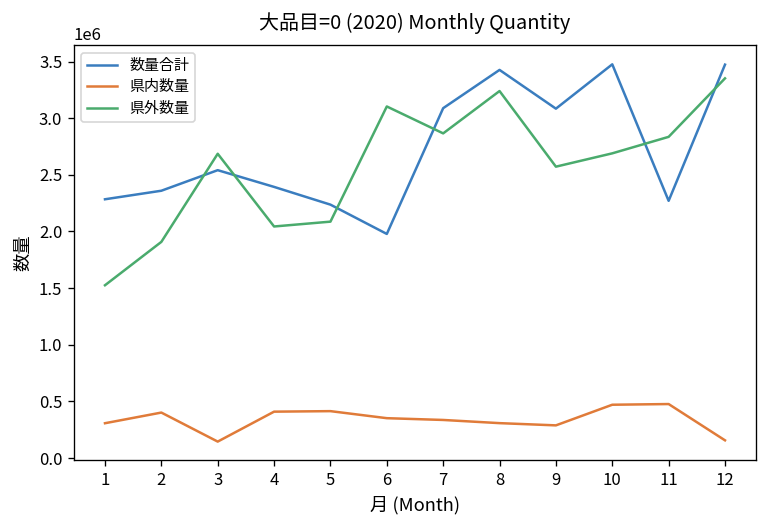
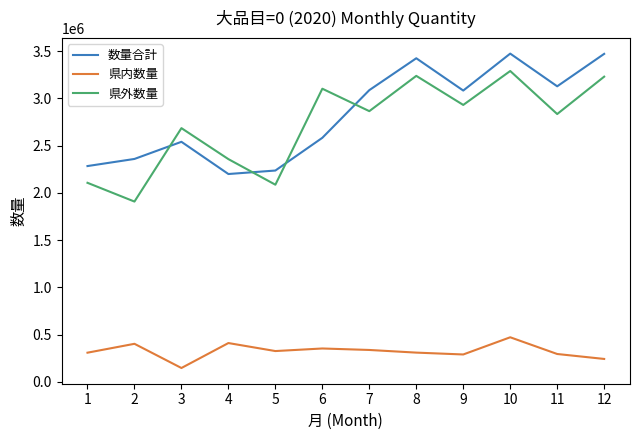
県外数量, 1: 1500000 -> 2100000
数量合計, 4: 2400000 -> 2200000
県外数量, 4: 2000000 -> 2400000
県内数量, 5: 400000 -> 300000
数量合計, 6: 2000000 -> 2600000
県外数量, 9: 2600000 -> 2900000
県外数量, 10: 2700000 -> 3300000
数量合計, 11: 2300000 -> 3100000
県内数量, 11: 500000 -> 300000
県内数量, 12: 160000 -> 240000
県外数量, 12: 3400000 -> 3200000
